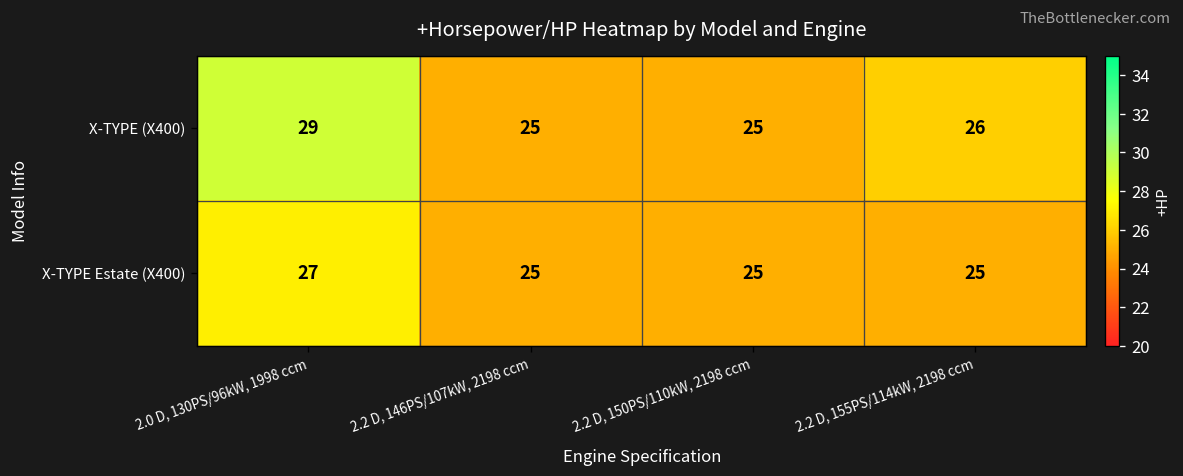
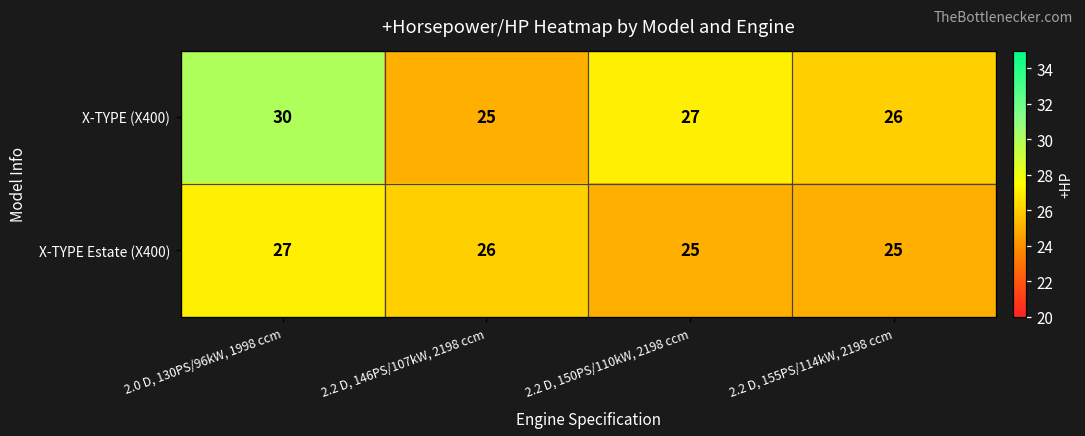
X-TYPE (X400), 2.0 D, 130PS/96kW, 1998 ccm: 29 -> 30
X-TYPE (X400), 2.2 D, 150PS/110kW, 2198 ccm: 25 -> 27
X-TYPE Estate (X400), 2.2 D, 146PS/107kW, 2198 ccm: 25 -> 26
